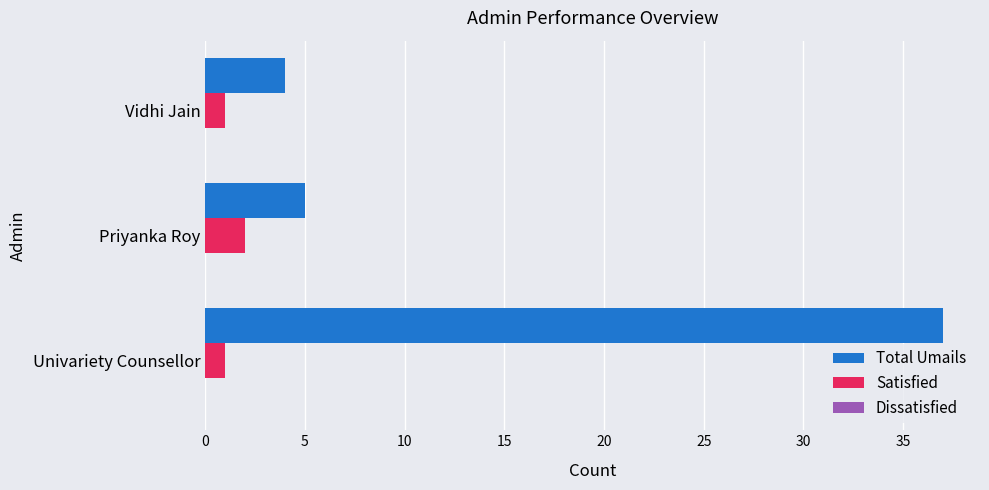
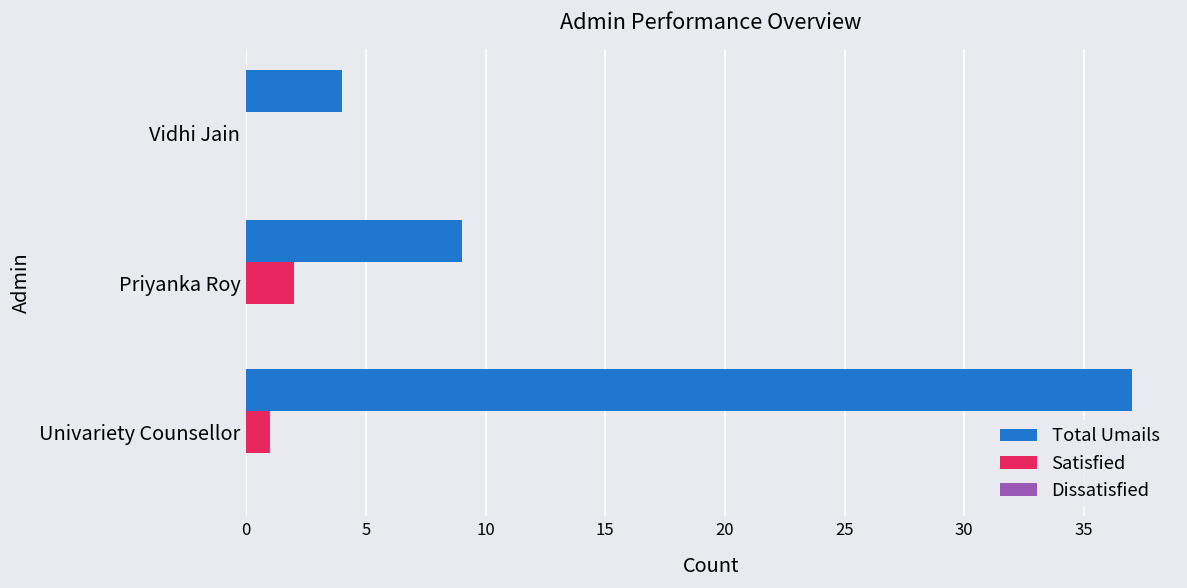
Satisfied, Vidhi Jain: 1 -> 0
Total Umails, Priyanka Roy: 5 -> 9
